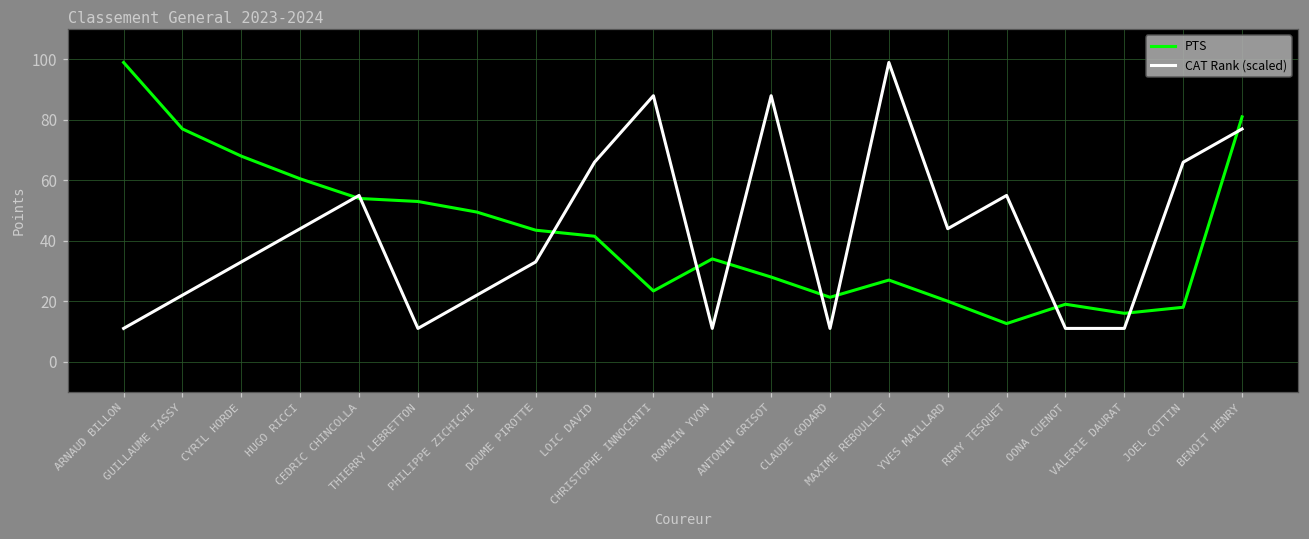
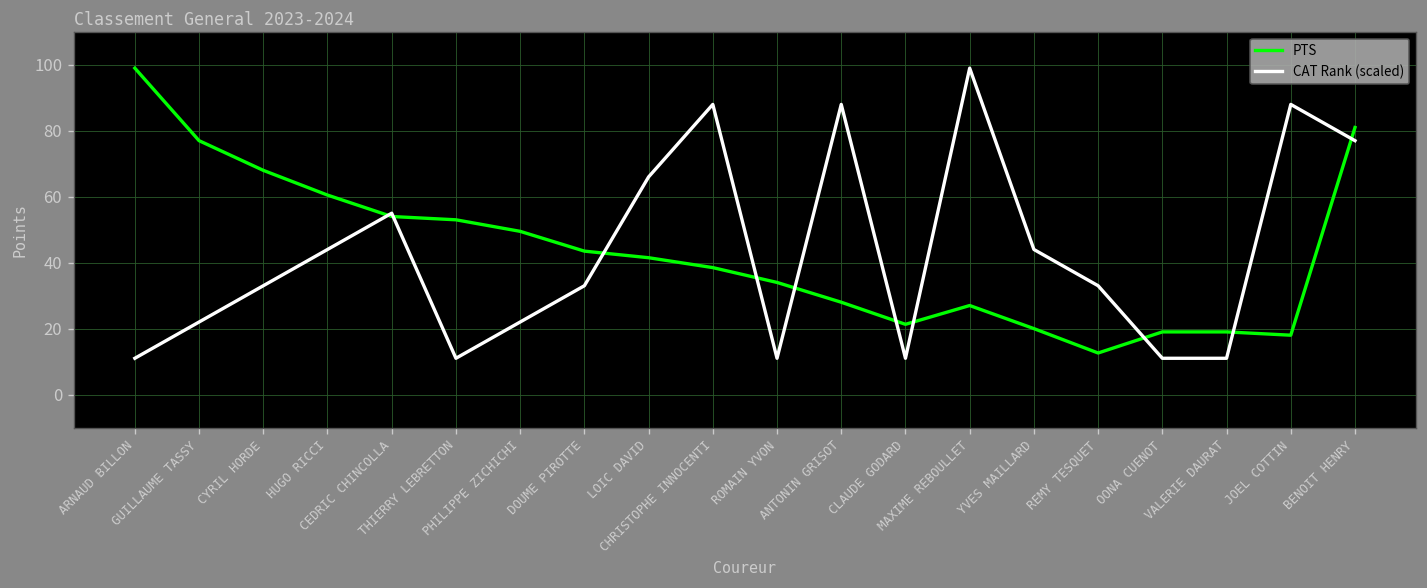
PTS, CHRISTOPHE INNOCENTI: 23 -> 39
CAT Rank (scaled), REMY TESQUET: 55 -> 33
PTS, VALERIE DAURAT: 16 -> 19
CAT Rank (scaled), JOEL COTTIN: 66 -> 88
